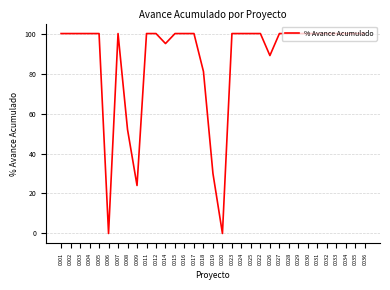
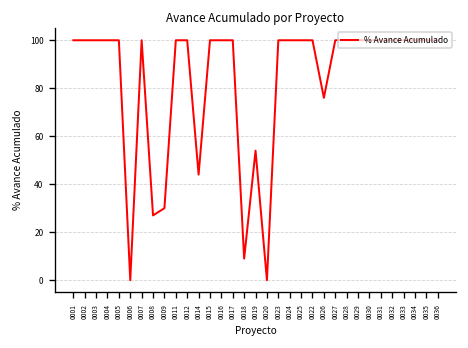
0008: 52 -> 27
0009: 24 -> 30
0014: 95 -> 44
0018: 81 -> 9
0019: 30 -> 54
0026: 89 -> 76
